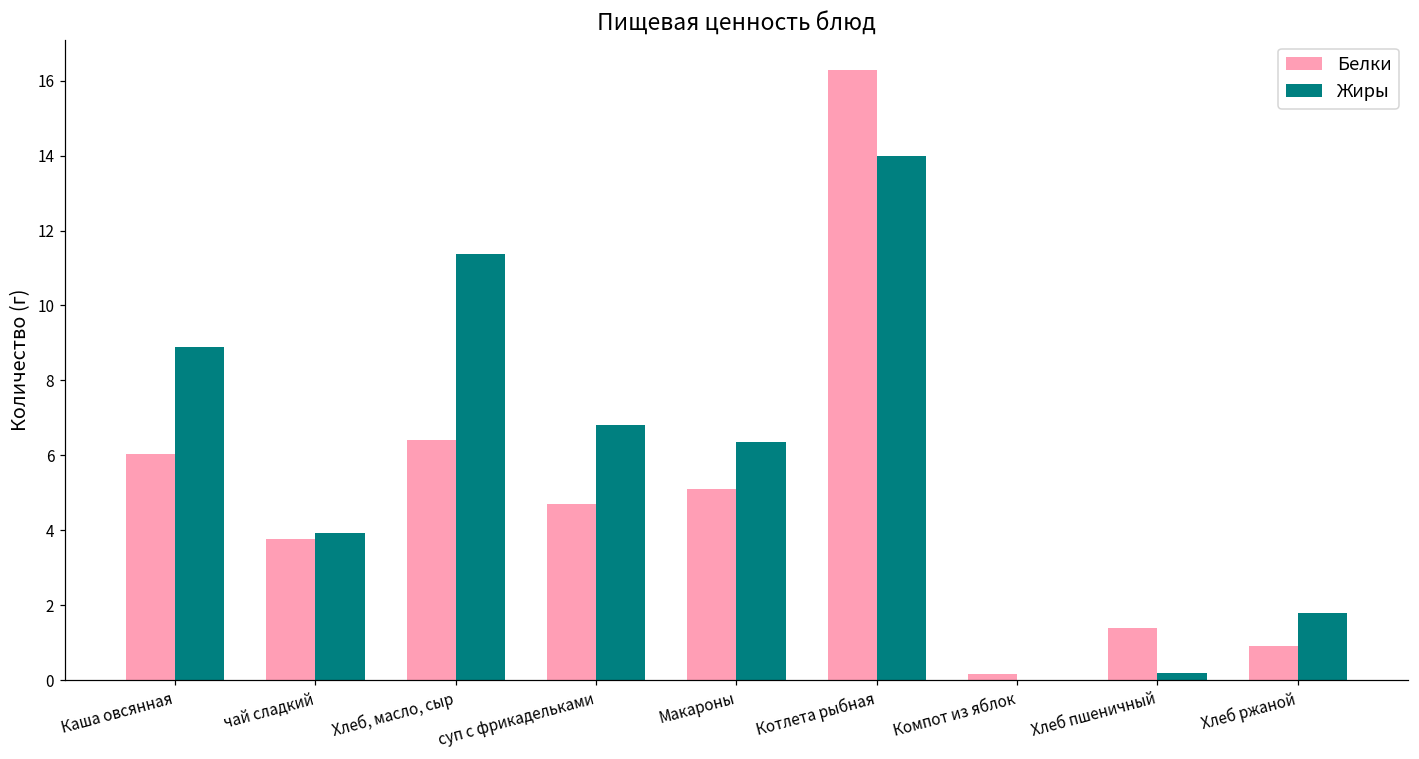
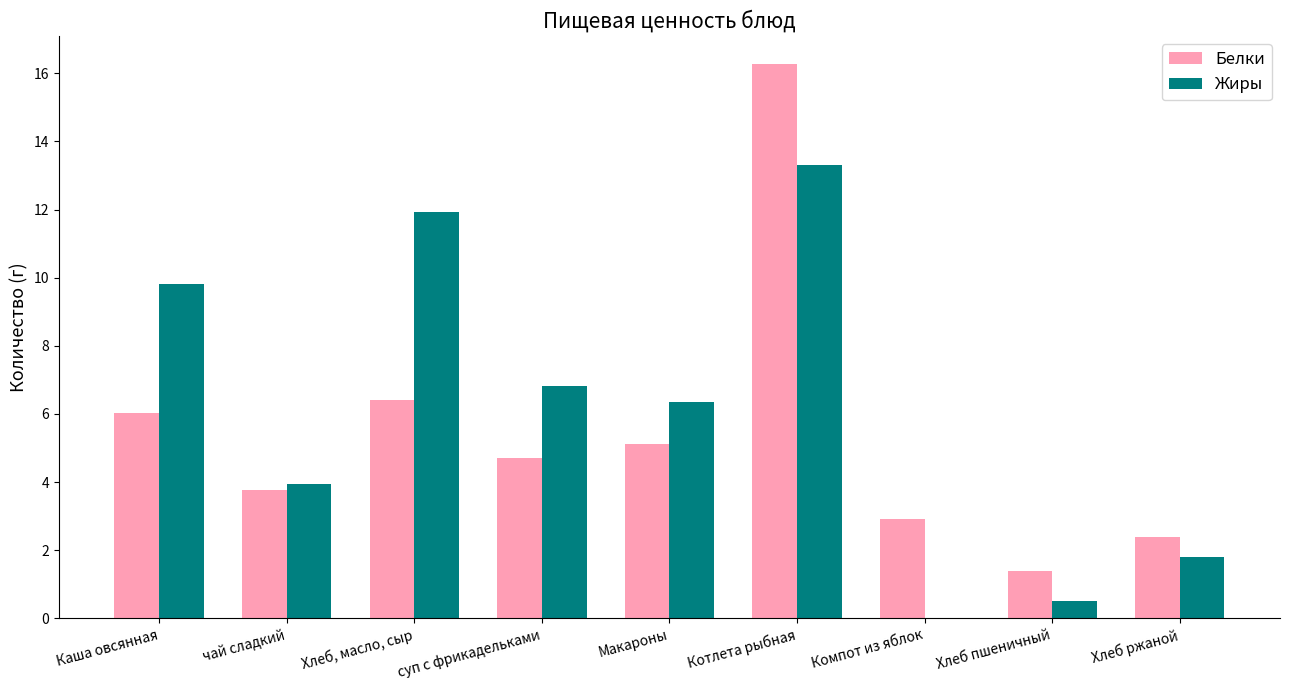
Жиры, Каша овсянная: 8.9 -> 9.8
Жиры, Хлеб, масло, сыр: 11.4 -> 11.9
Жиры, Котлета рыбная: 14.0 -> 13.3
Белки, Компот из яблок: 0.2 -> 2.9
Жиры, Хлеб пшеничный: 0.2 -> 0.5
Белки, Хлеб ржаной: 0.9 -> 2.4
